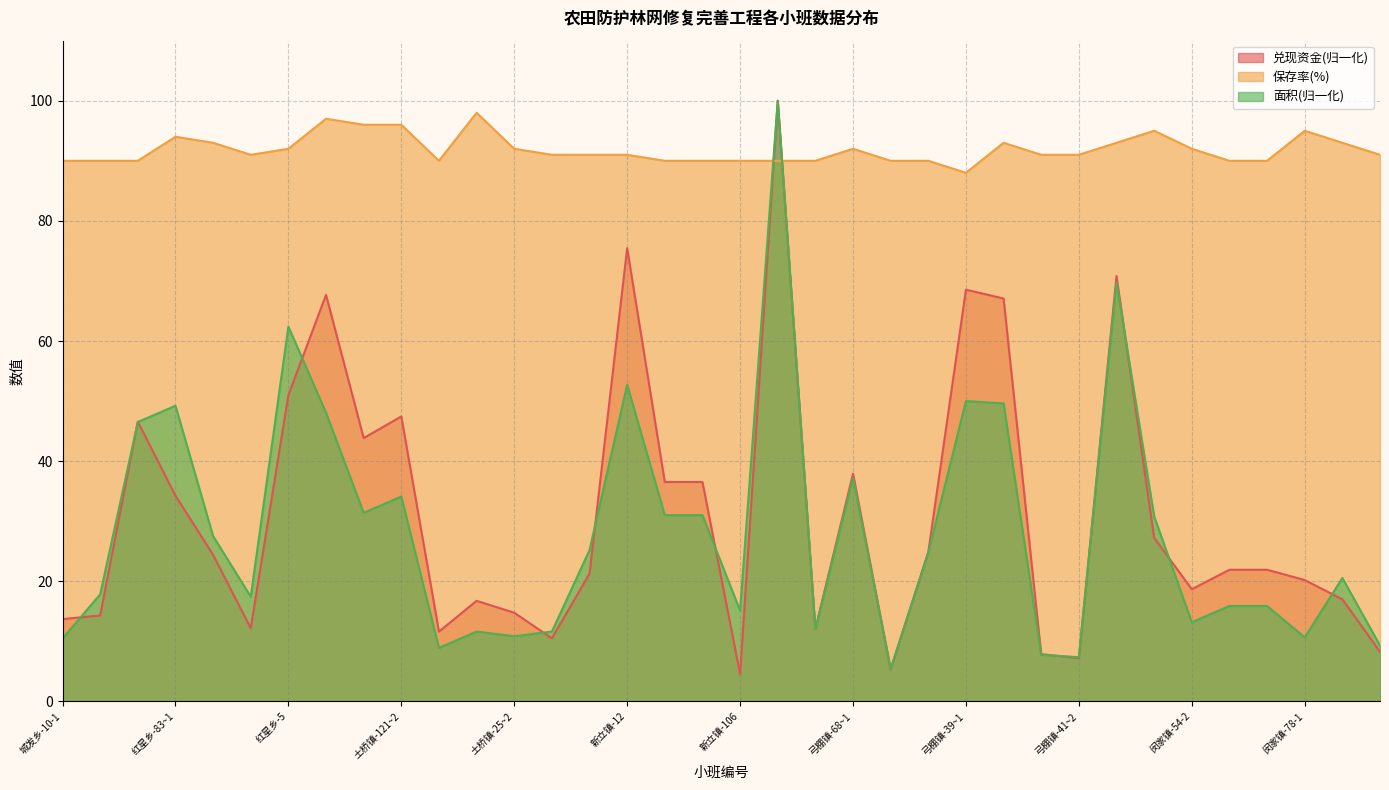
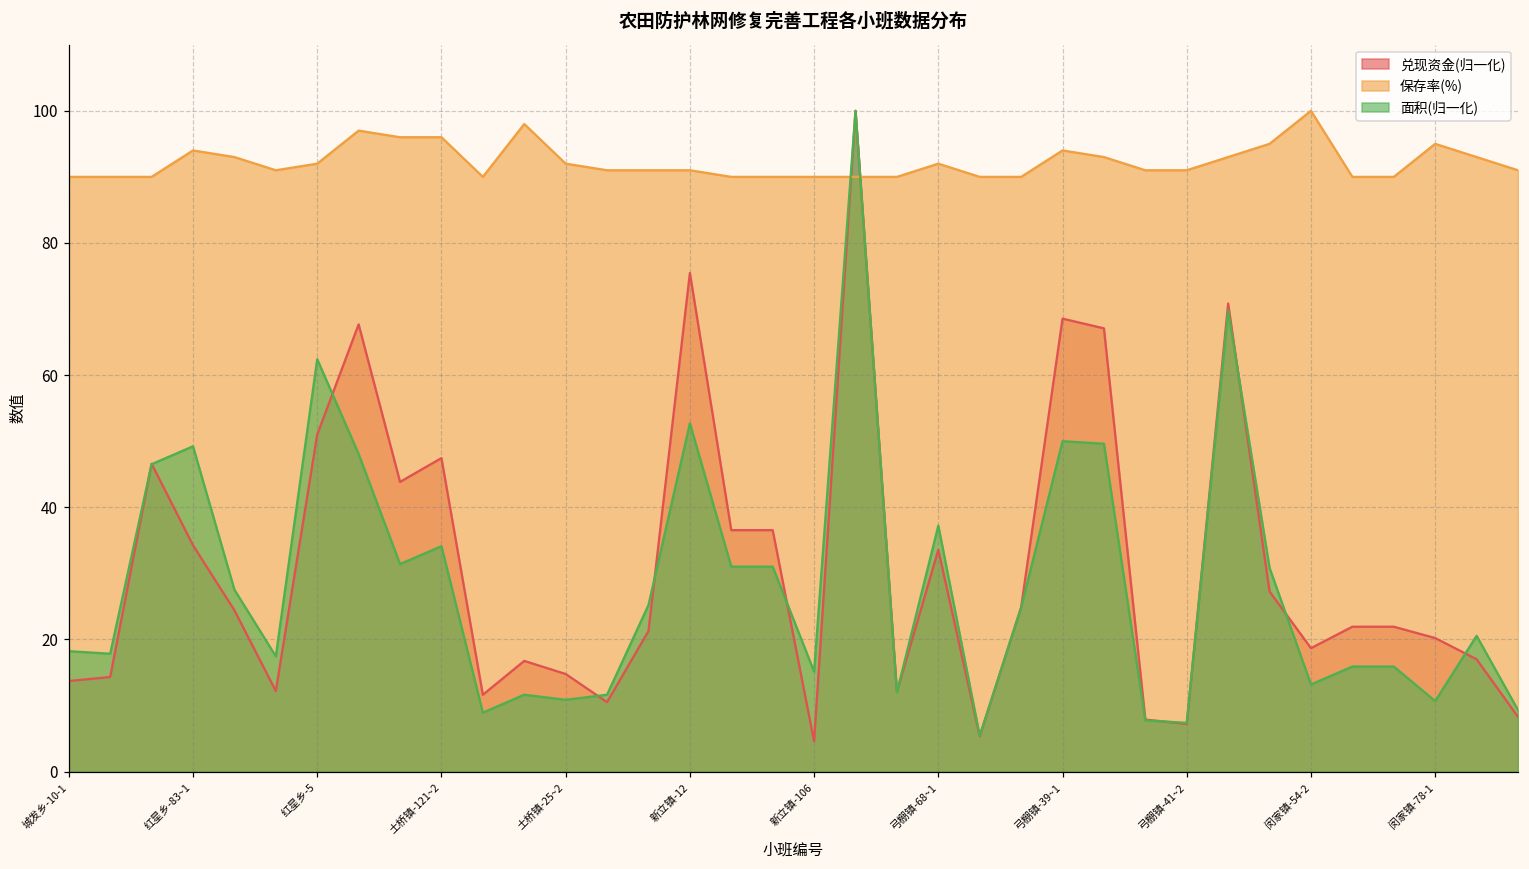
面积(归一化), 城发乡-10-1: 10 -> 18
兑现资金(归一化), 弓棚镇-68~1: 38 -> 34
保存率(%), 弓棚镇-39~1: 88 -> 94
保存率(%), 闵家镇-54-2: 92 -> 100
